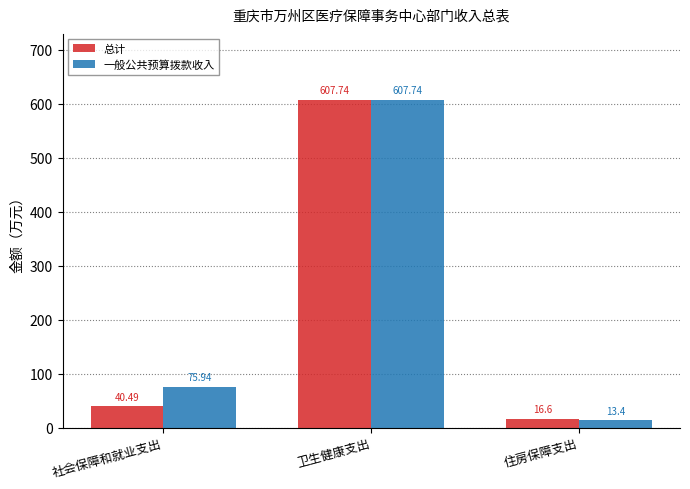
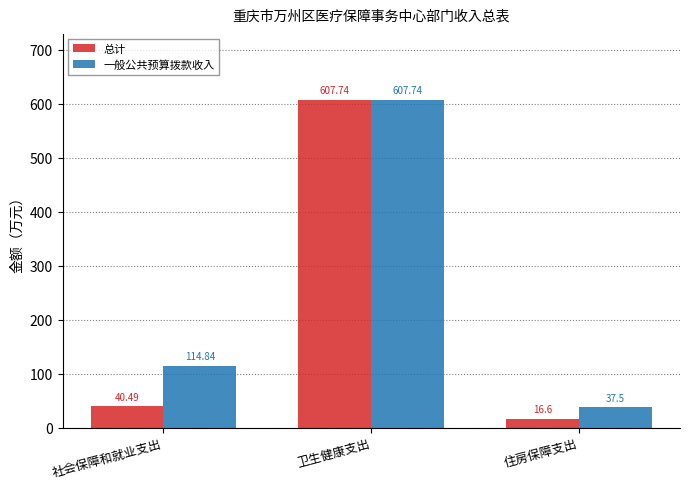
一般公共预算拨款收入, 社会保障和就业支出: 75.94 -> 114.84
一般公共预算拨款收入, 住房保障支出: 13.4 -> 37.5
